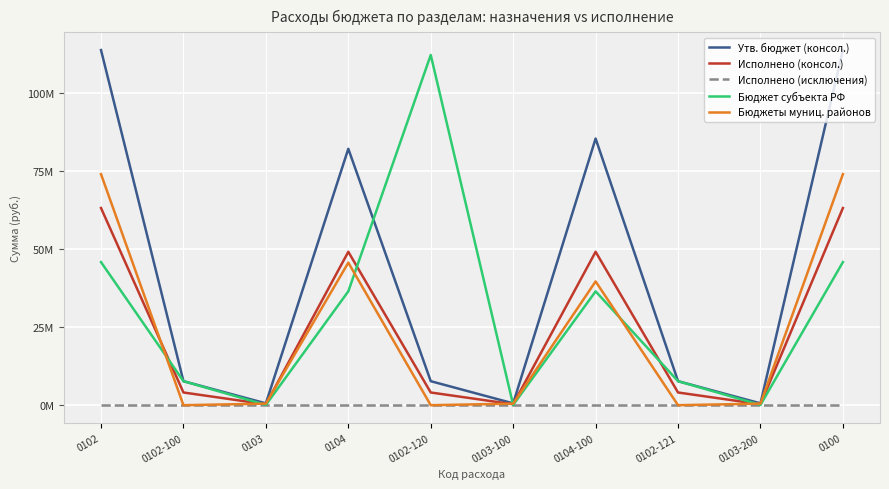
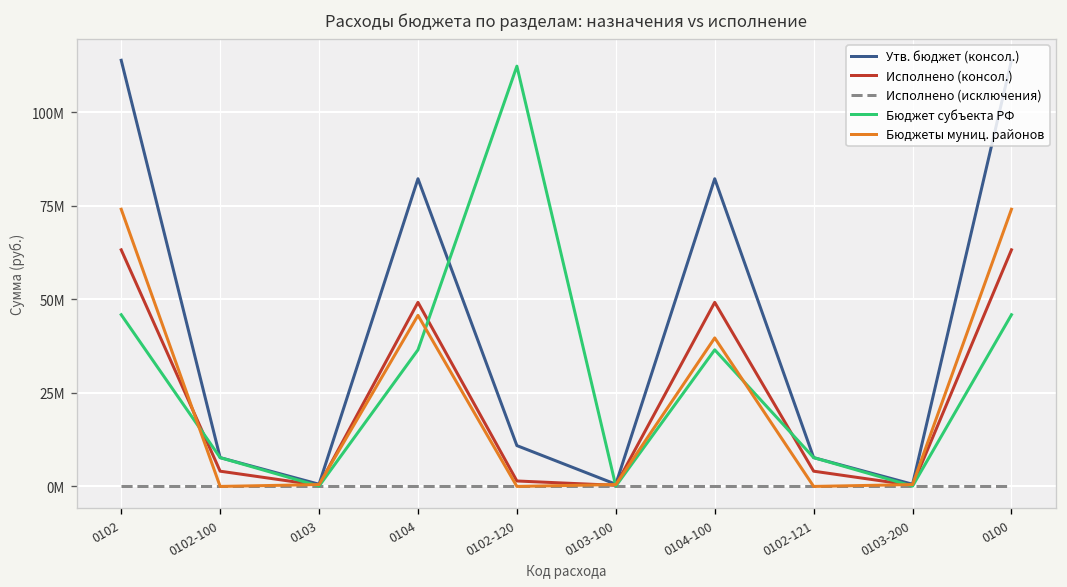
Утв. бюджет (консол.), 0102-120: 8000000 -> 11000000
Исполнено (консол.), 0102-120: 4000000 -> 1000000
Утв. бюджет (консол.), 0104-100: 86000000 -> 82000000
